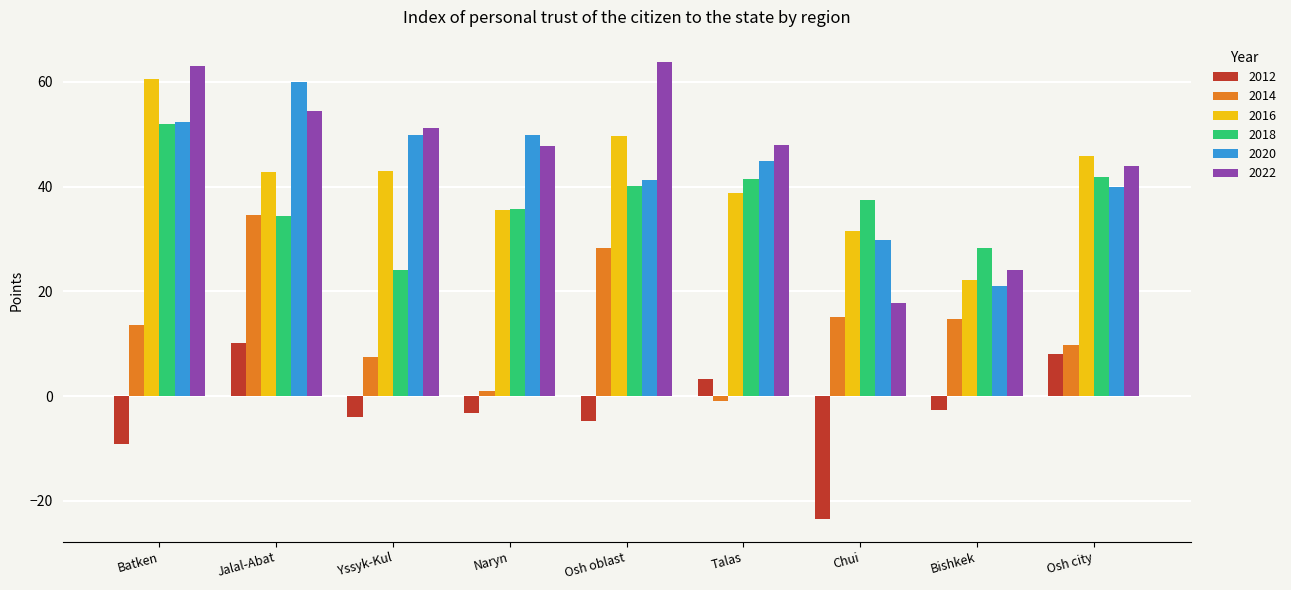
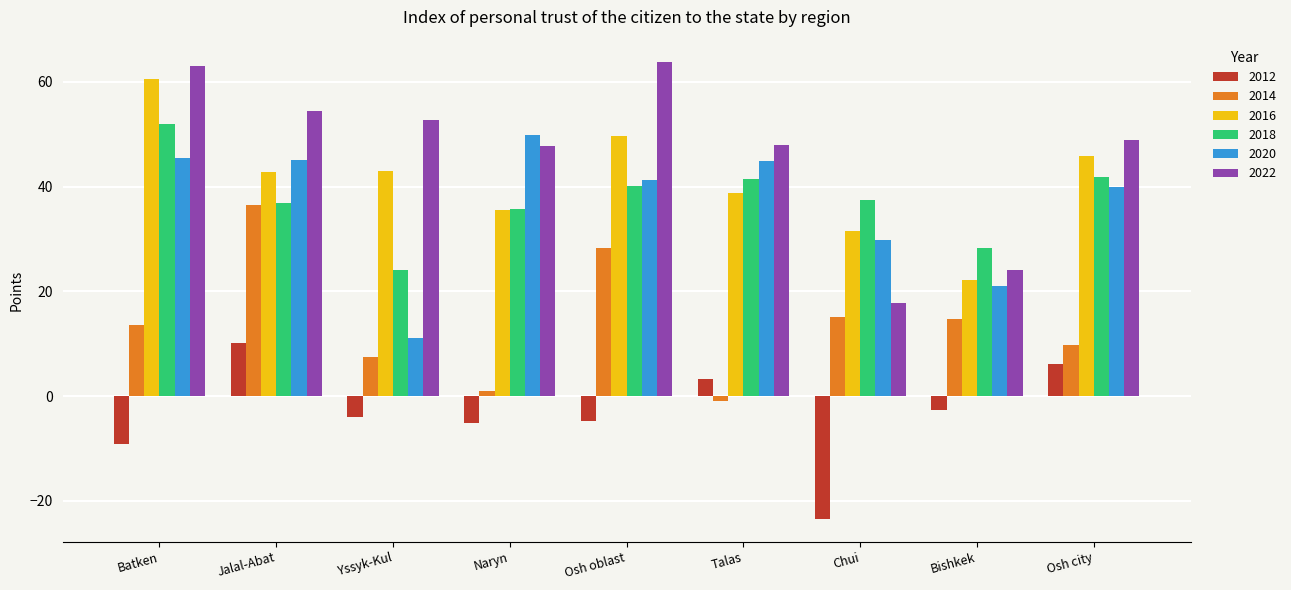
2020, Batken: 52 -> 46
2014, Jalal-Abat: 35 -> 37
2018, Jalal-Abat: 34 -> 37
2020, Jalal-Abat: 60 -> 45
2020, Yssyk-Kul: 50 -> 11
2022, Yssyk-Kul: 51 -> 53
2012, Naryn: -3 -> -5
2012, Osh city: 8 -> 6
2022, Osh city: 44 -> 49
